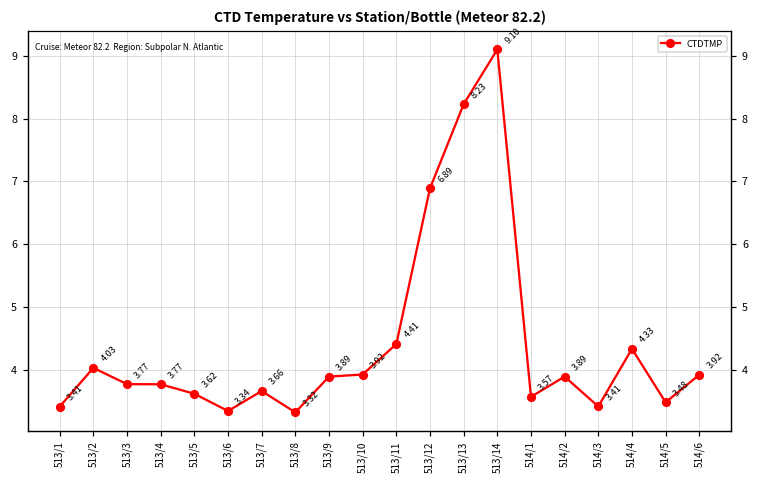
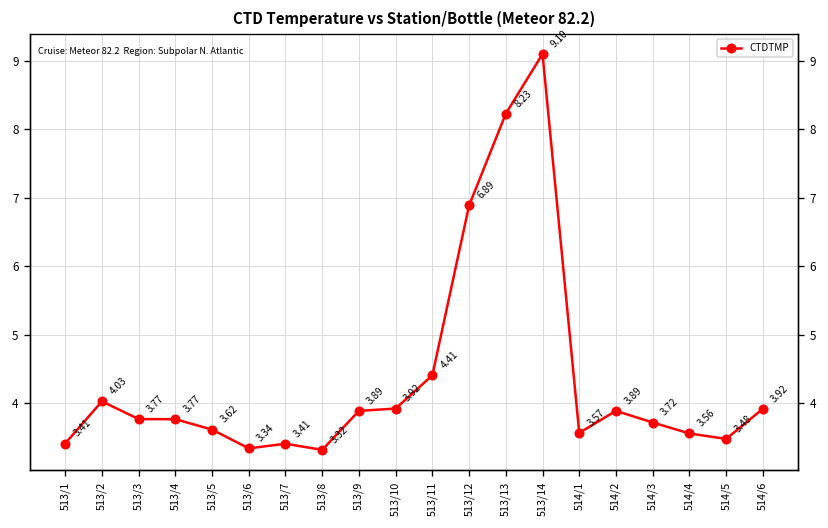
513/7: 3.66 -> 3.41
514/3: 3.41 -> 3.72
514/4: 4.33 -> 3.56
